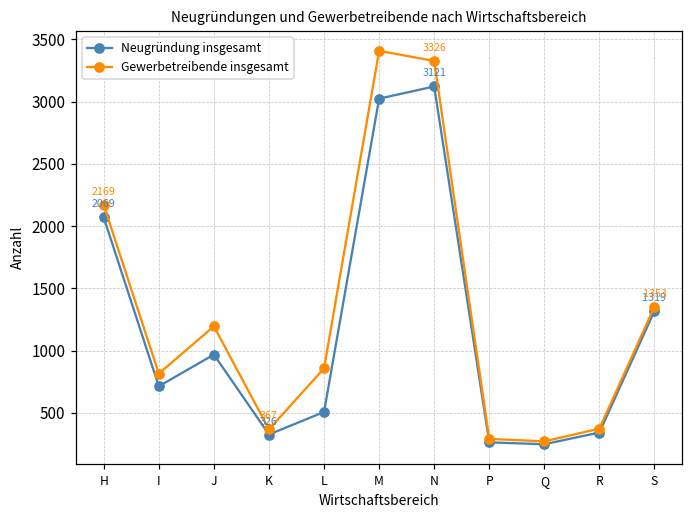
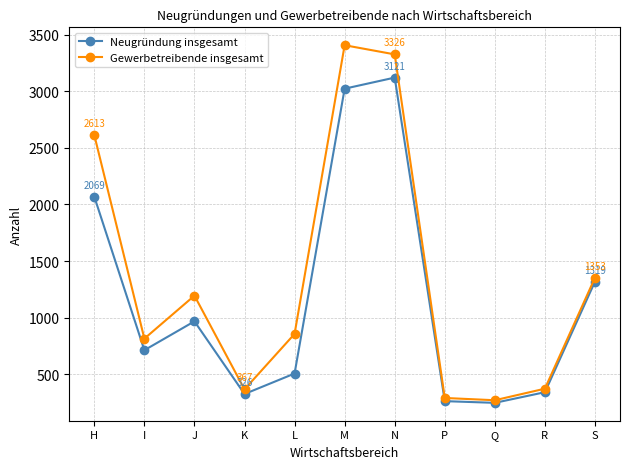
Gewerbetreibende insgesamt, H: 2169 -> 2613
